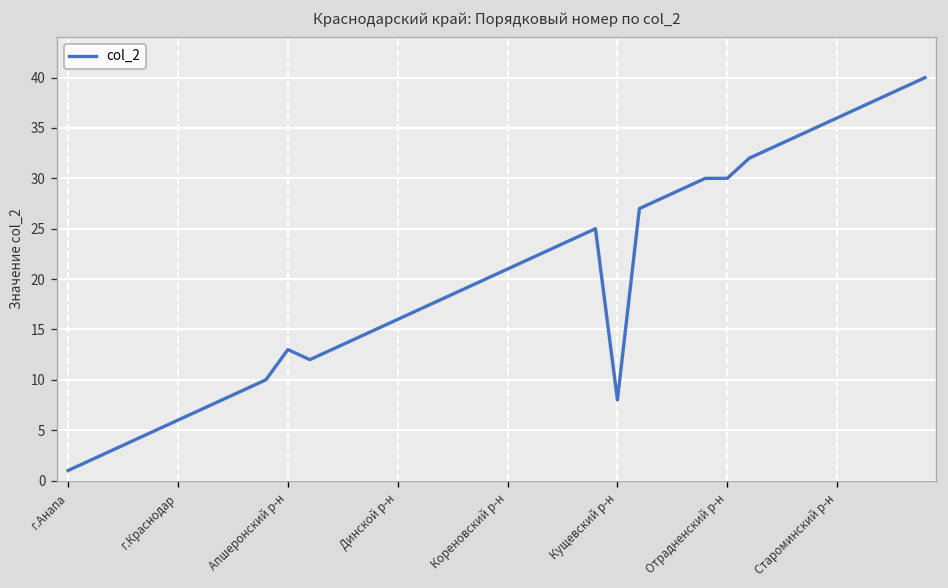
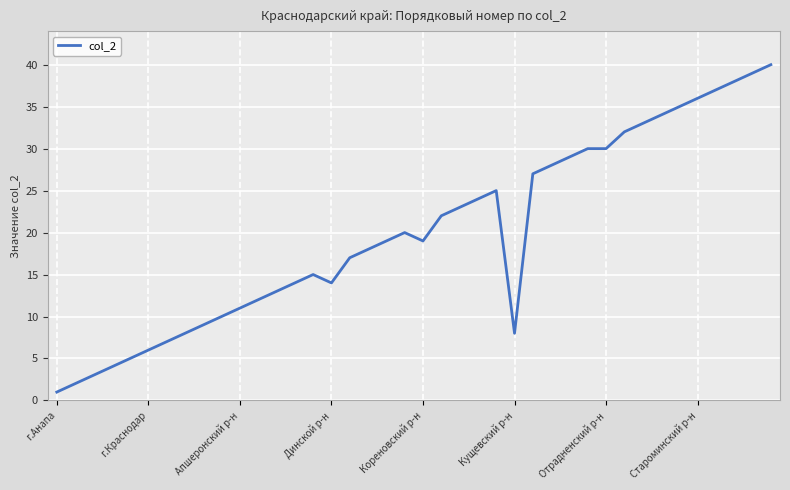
Апшеронский р-н: 13 -> 11
Динской р-н: 16 -> 14
Кореновский р-н: 21 -> 19
